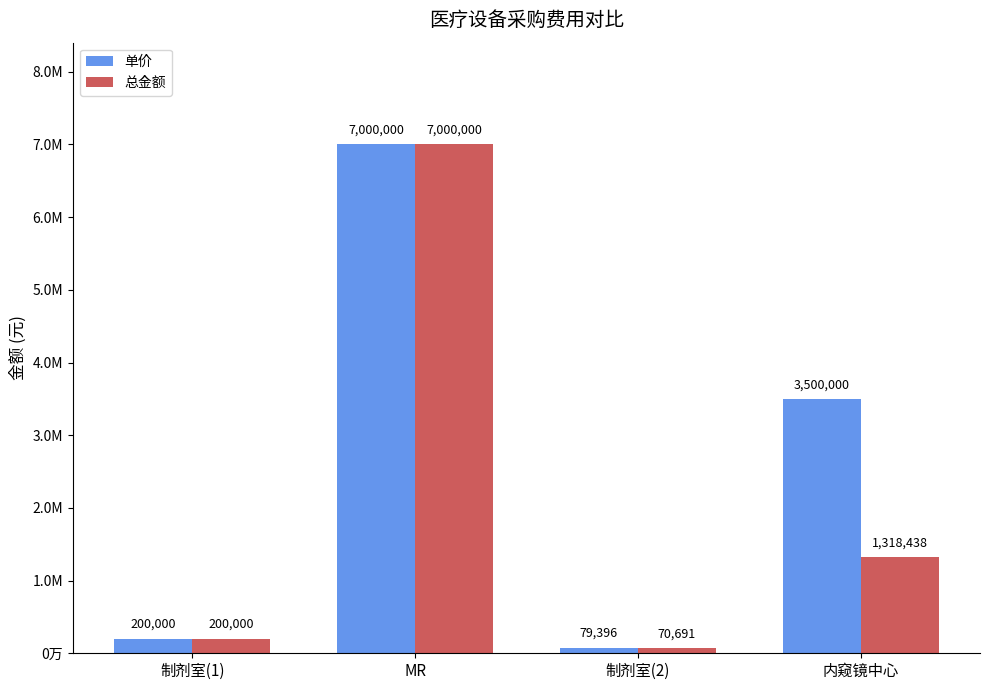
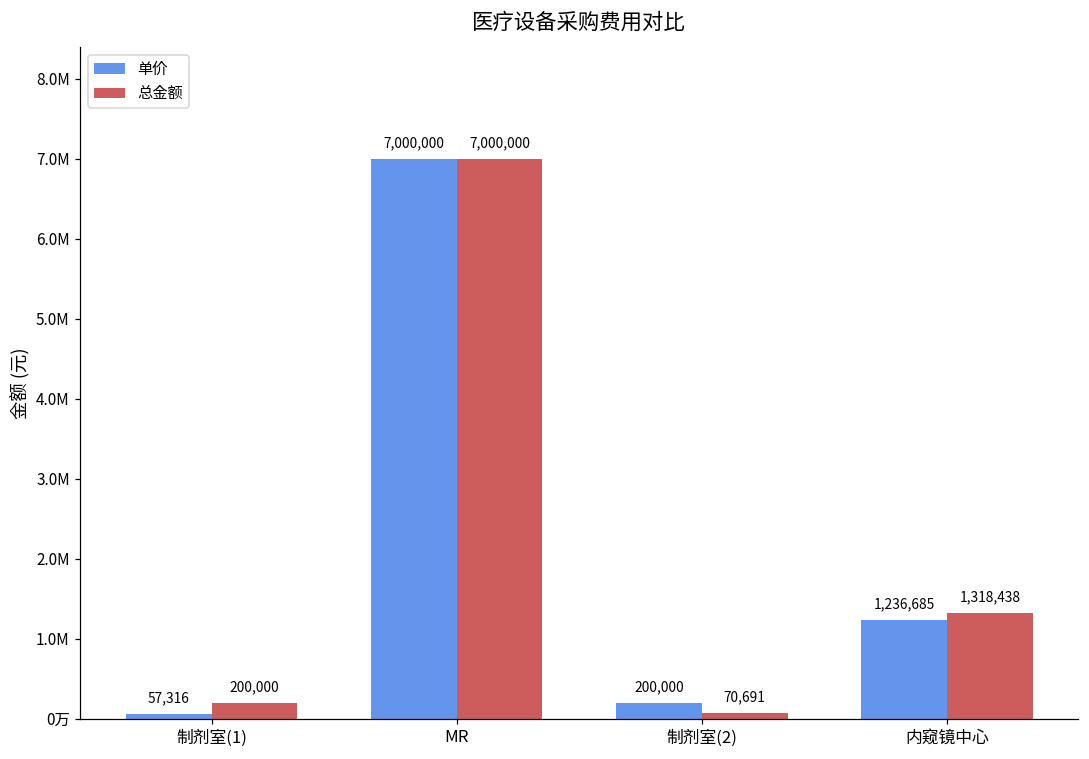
单价, 制剂室(1): 200,000 -> 57,316
单价, 制剂室(2): 79,396 -> 200,000
单价, 内窥镜中心: 3,500,000 -> 1,236,685
